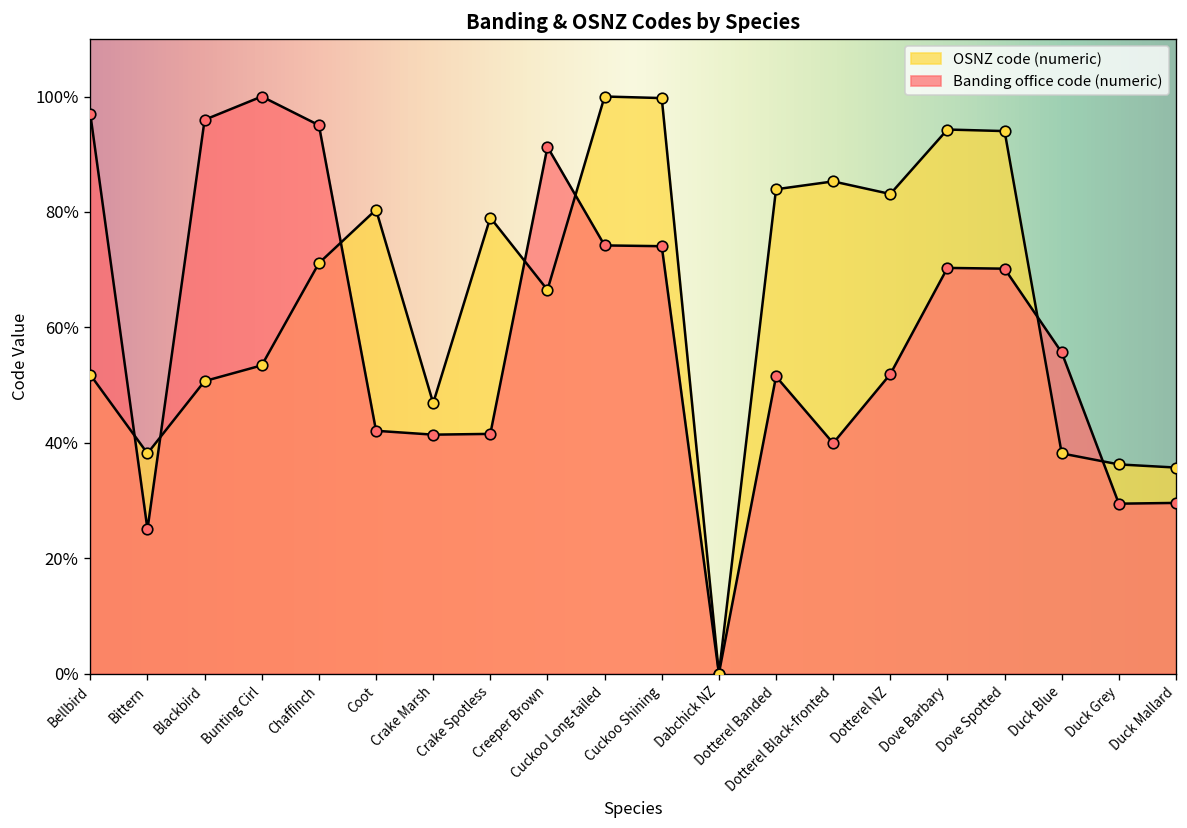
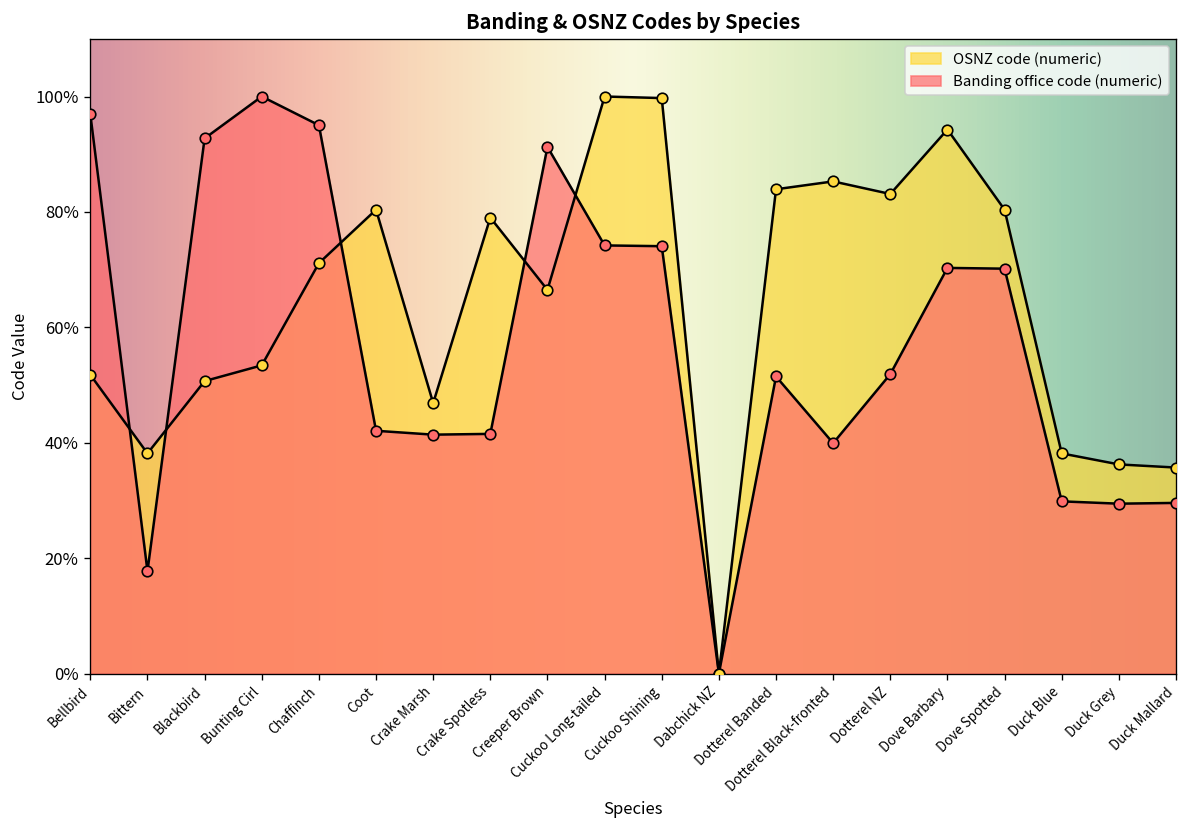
Banding office code (numeric), Bittern: 25% -> 18%
Banding office code (numeric), Blackbird: 96% -> 93%
OSNZ code (numeric), Dove Spotted: 94% -> 80%
Banding office code (numeric), Duck Blue: 56% -> 30%
